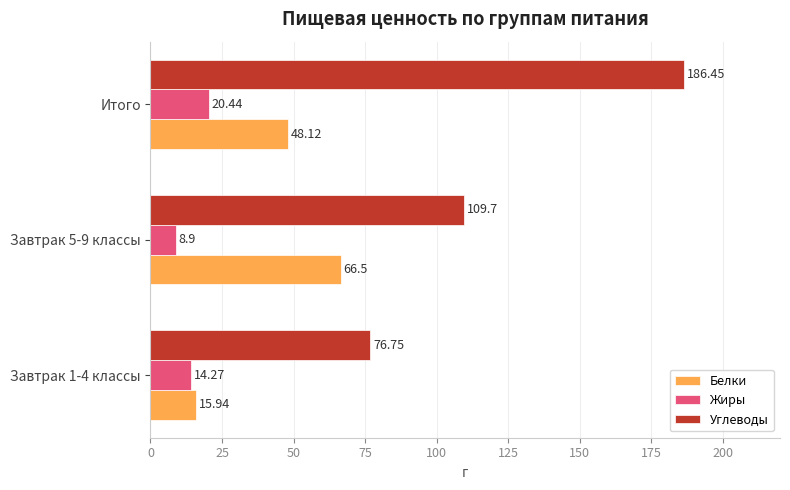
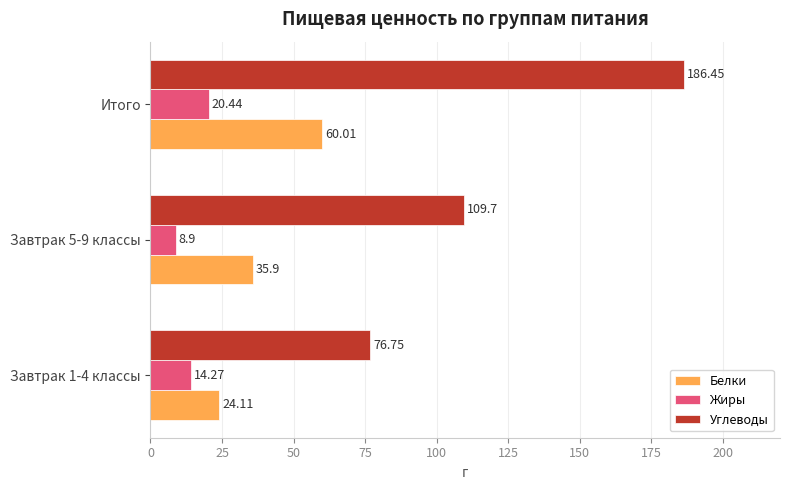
Белки, Итого: 48.12 -> 60.01
Белки, Завтрак 5-9 классы: 66.5 -> 35.9
Белки, Завтрак 1-4 классы: 15.94 -> 24.11
